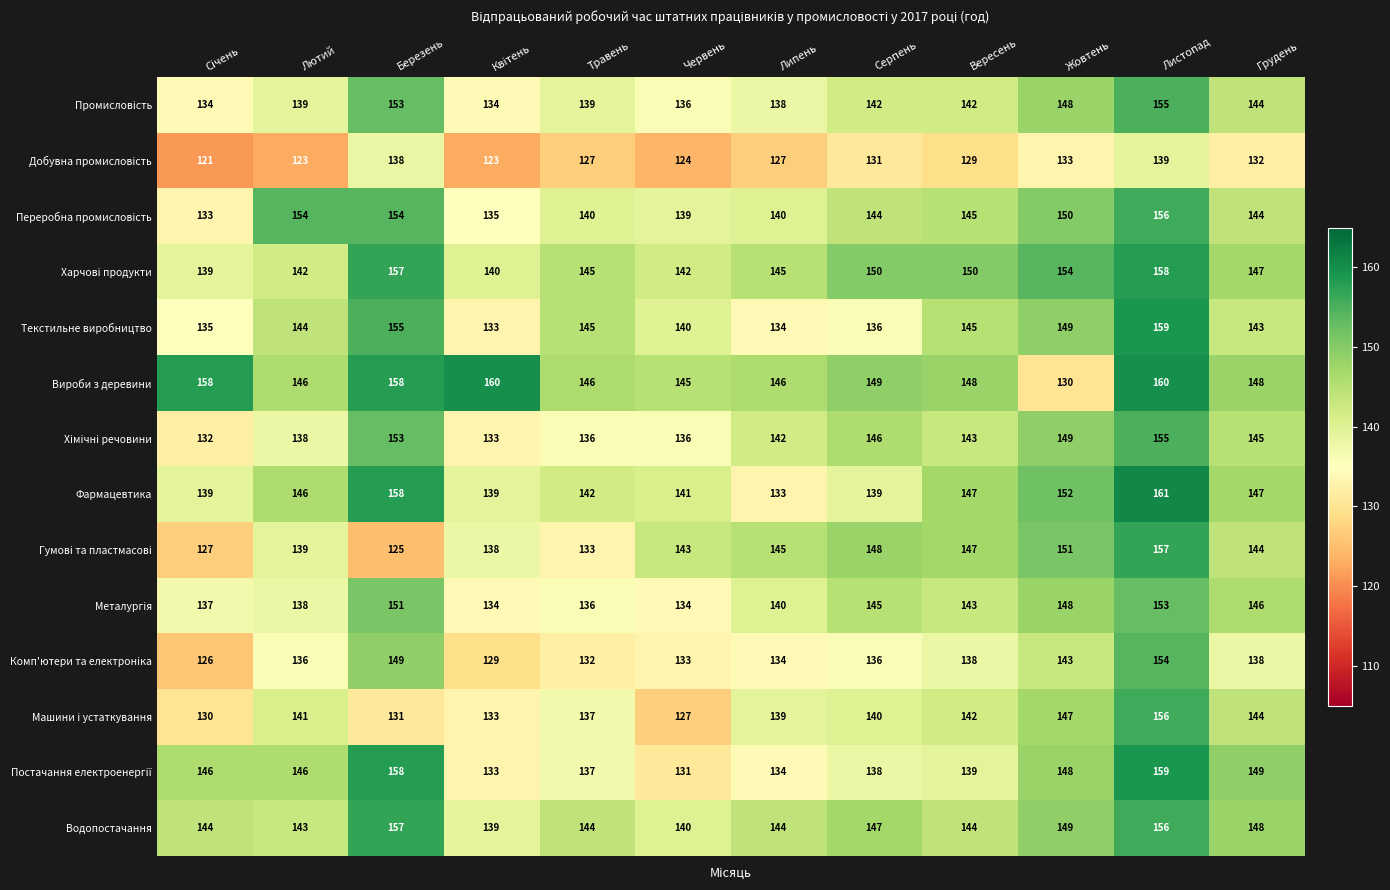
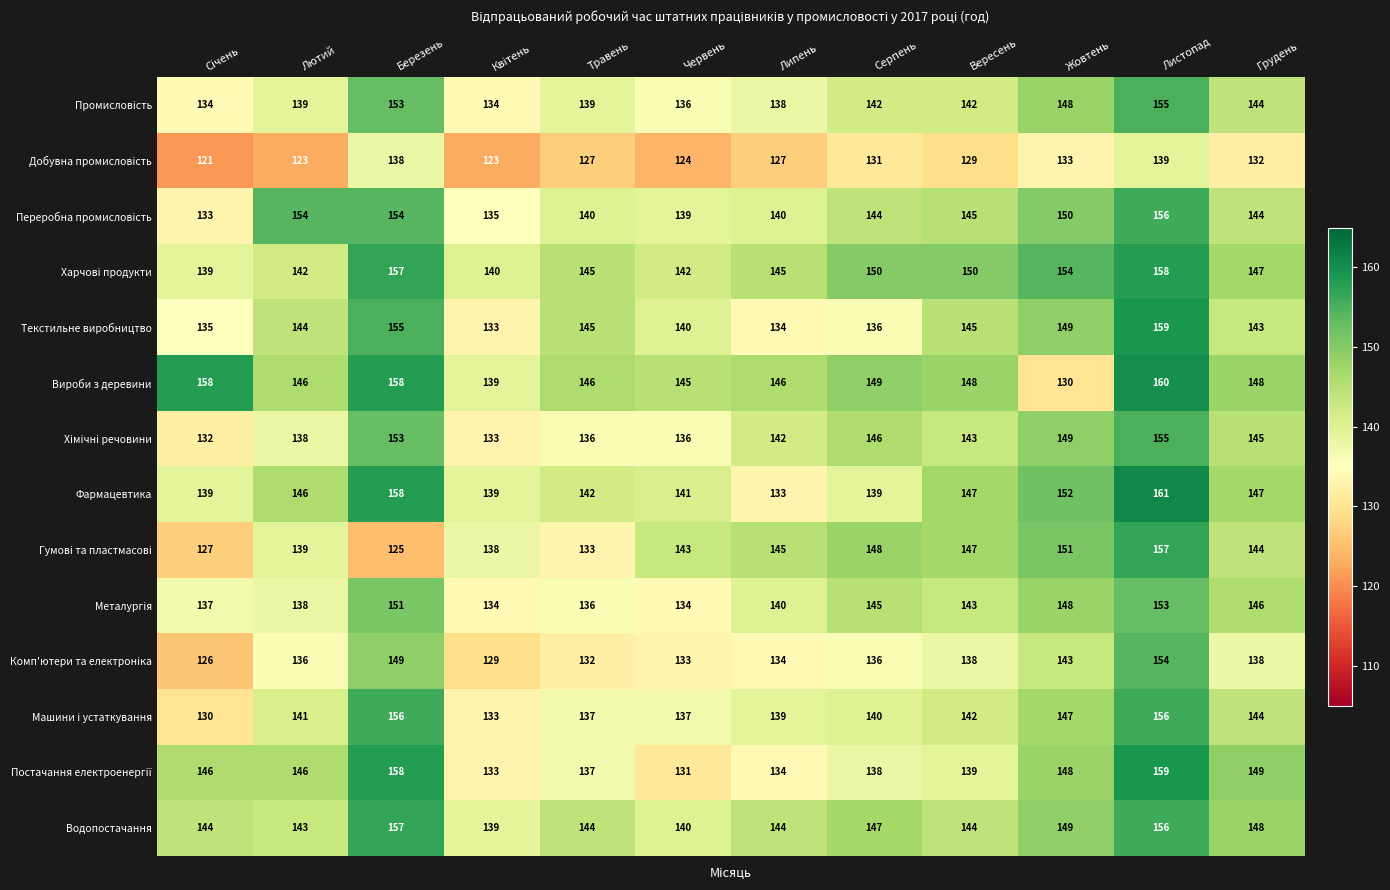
Вироби з деревини, Квітень: 160 -> 139
Машини і устаткування, Березень: 131 -> 156
Машини і устаткування, Червень: 127 -> 137
